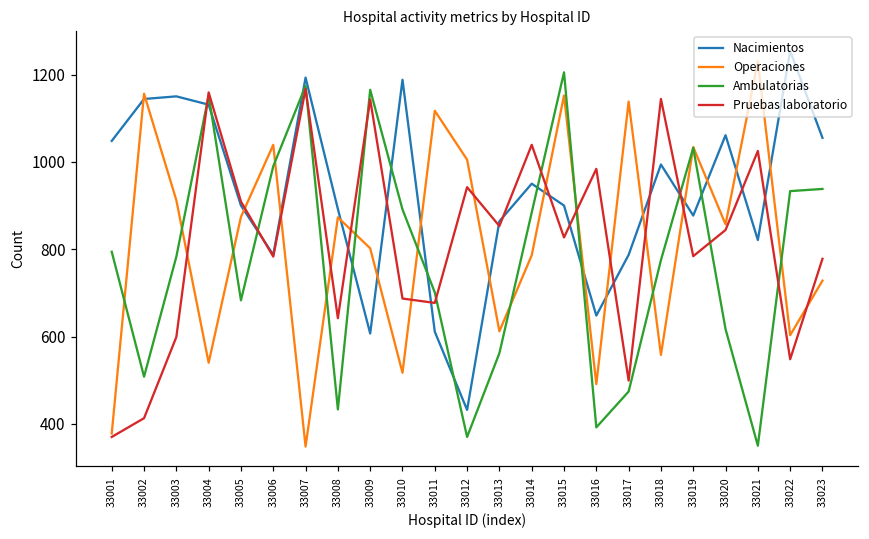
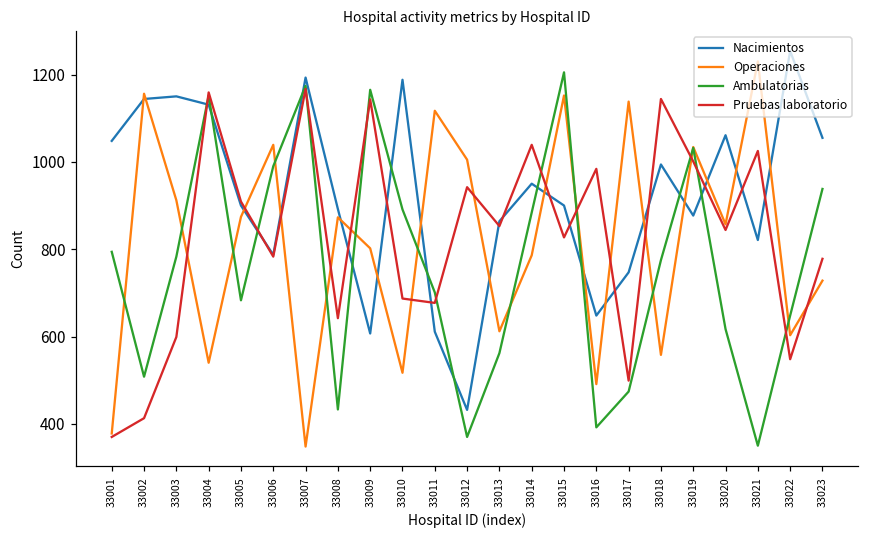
Nacimientos, 33017: 790 -> 750
Pruebas laboratorio, 33019: 780 -> 1000
Ambulatorias, 33022: 930 -> 650
